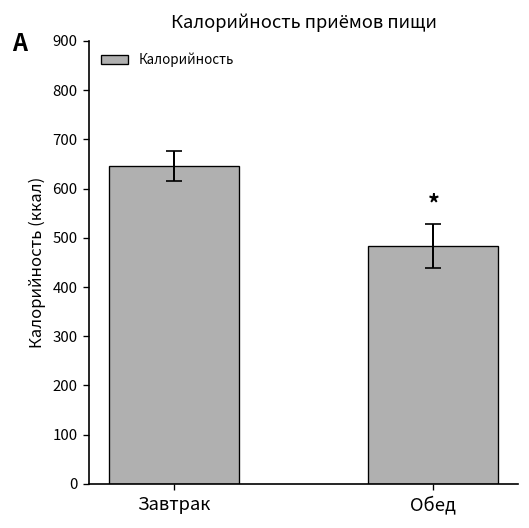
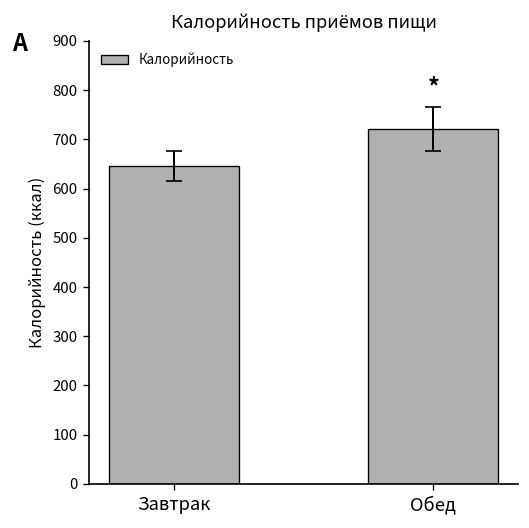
Калорийность, Обед: 480 -> 720
